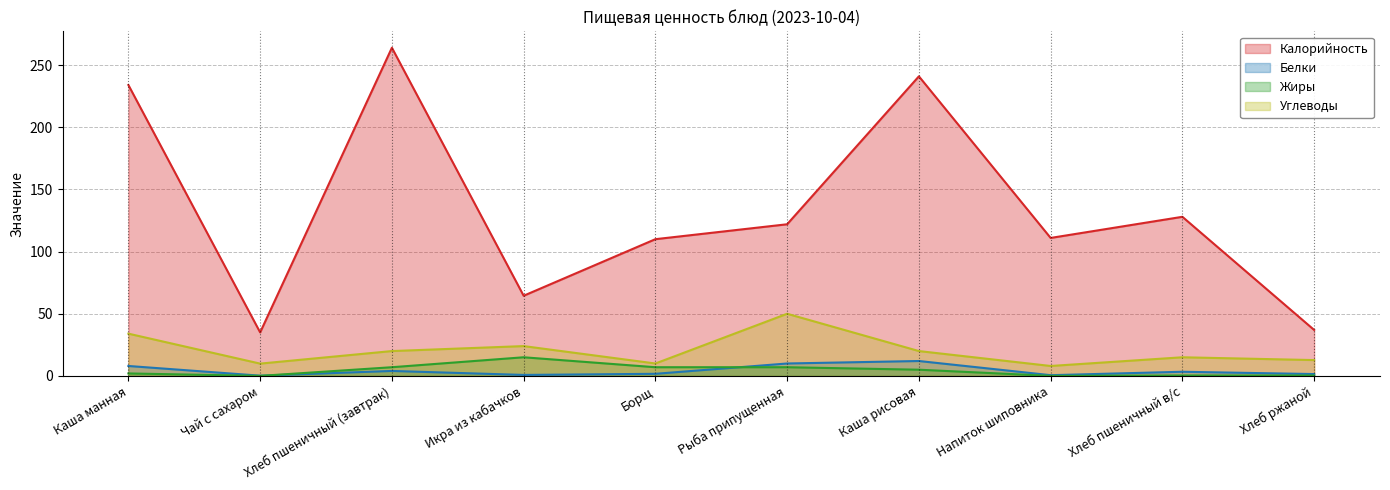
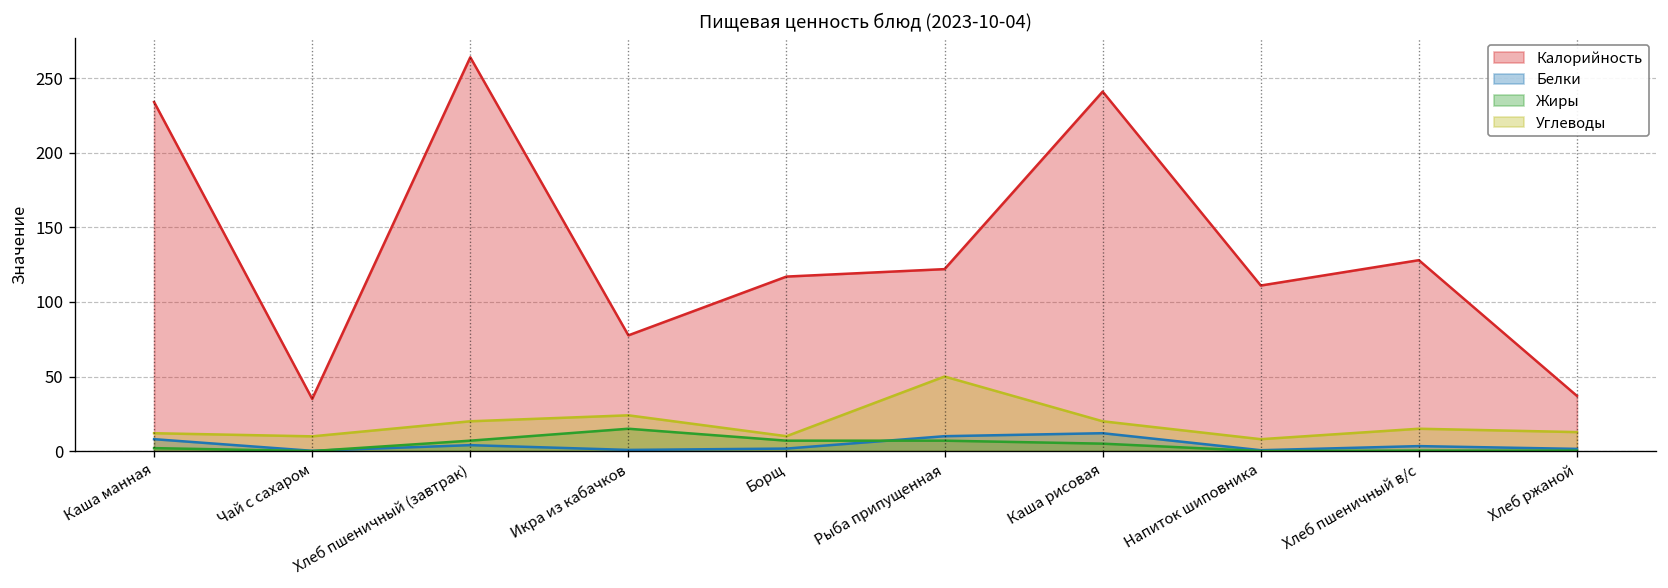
Углеводы, Каша манная: 34 -> 12
Калорийность, Икра из кабачков: 65 -> 78
Калорийность, Борщ: 110 -> 117
